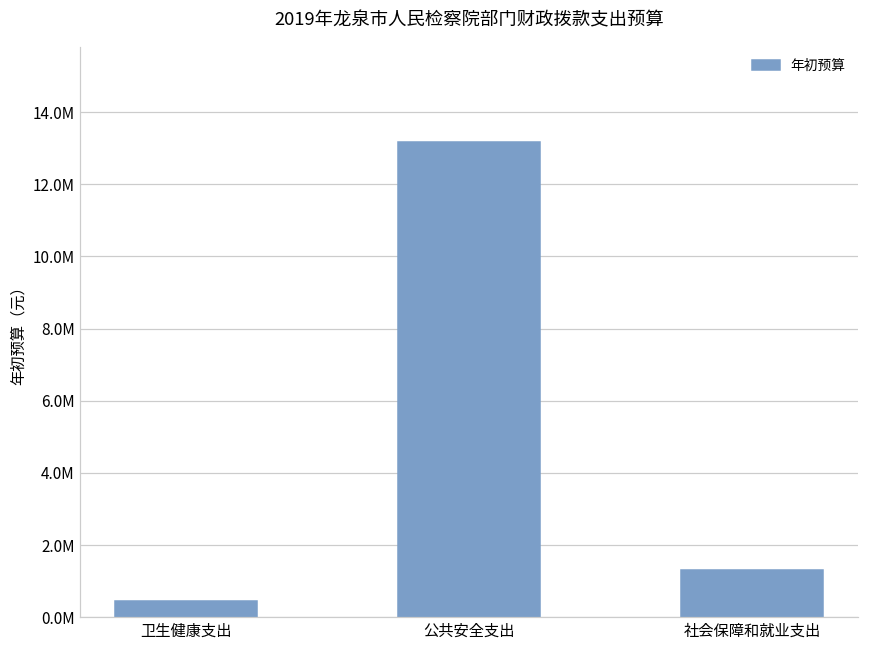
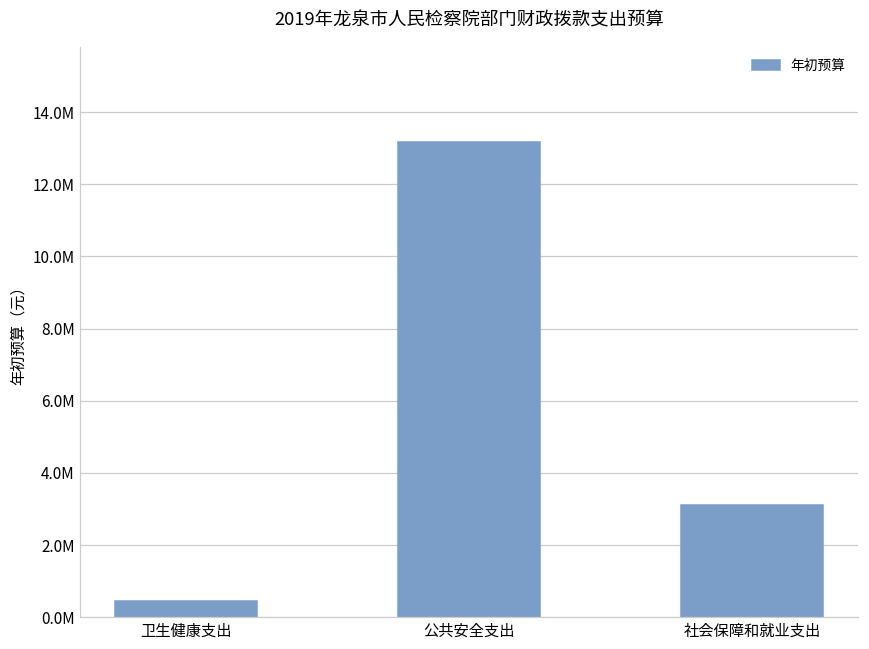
社会保障和就业支出: 1300000 -> 3100000
